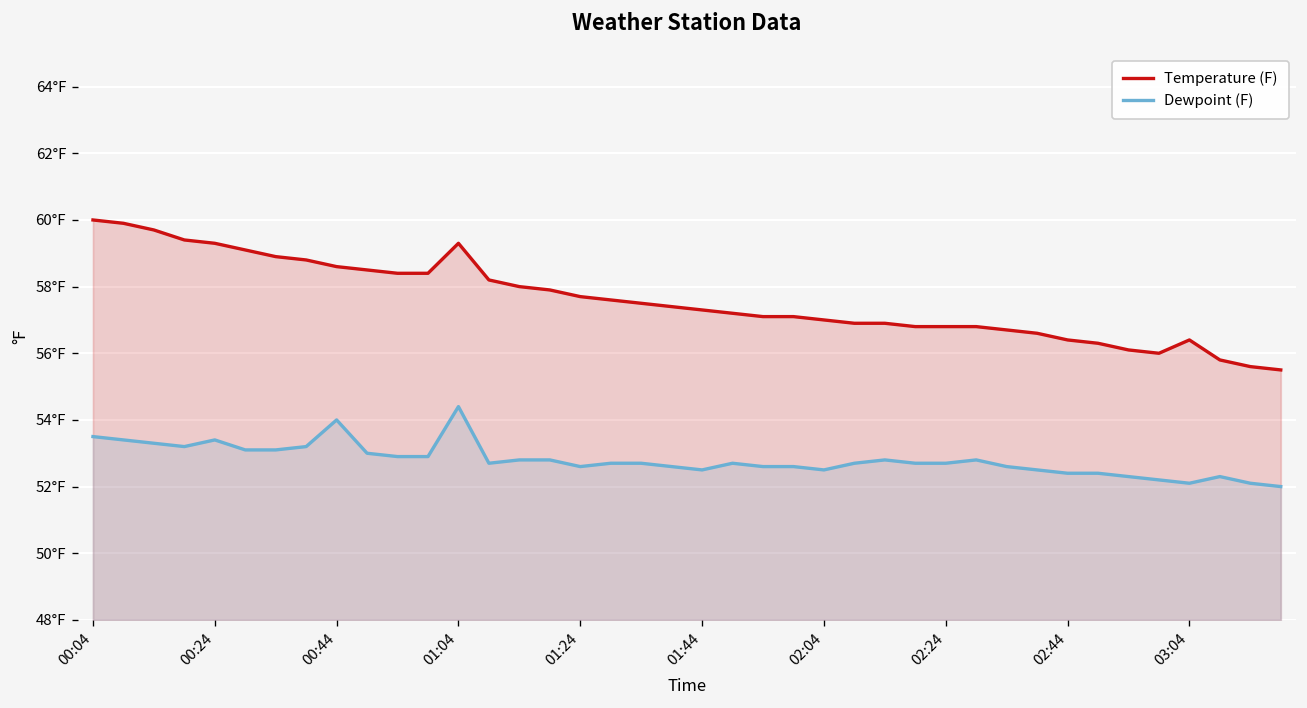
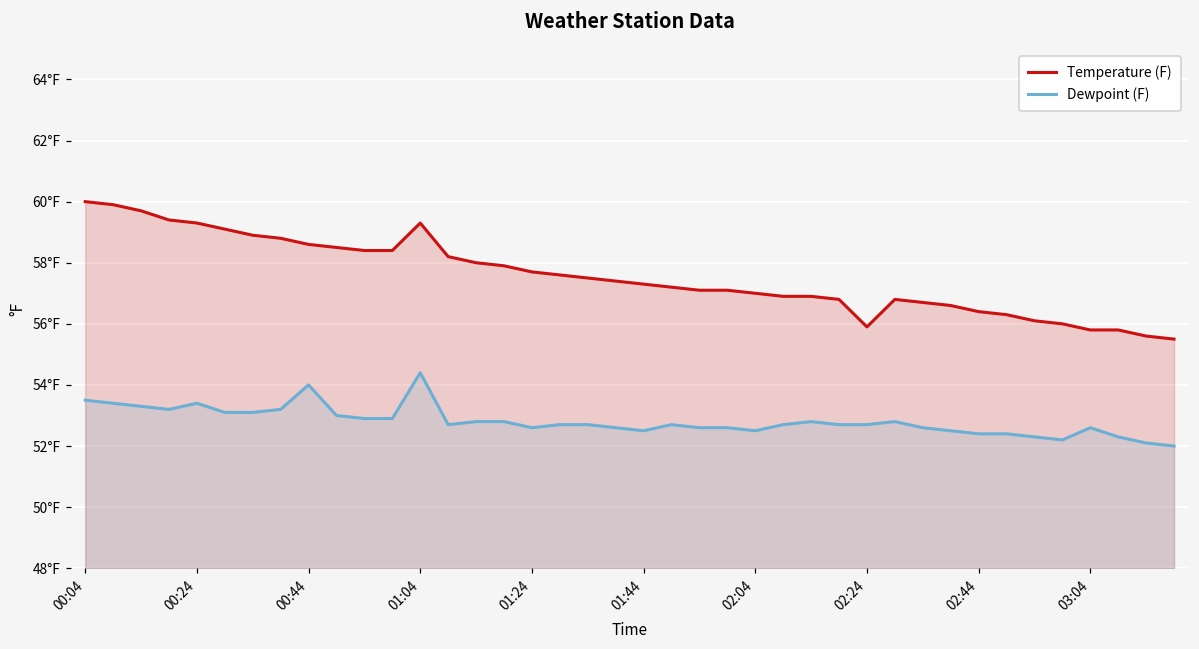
Temperature (F), 02:24: 56.8°F -> 55.9°F
Temperature (F), 03:04: 56.4°F -> 55.8°F
Dewpoint (F), 03:04: 52.1°F -> 52.6°F
